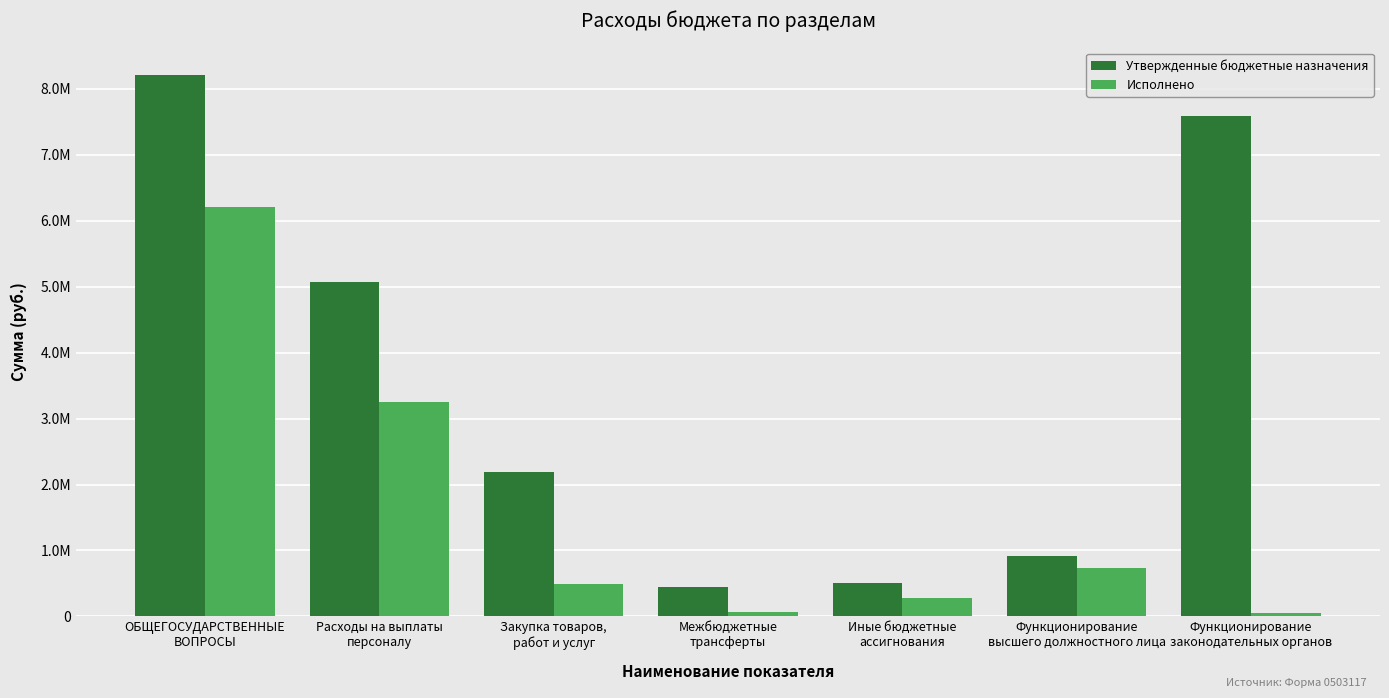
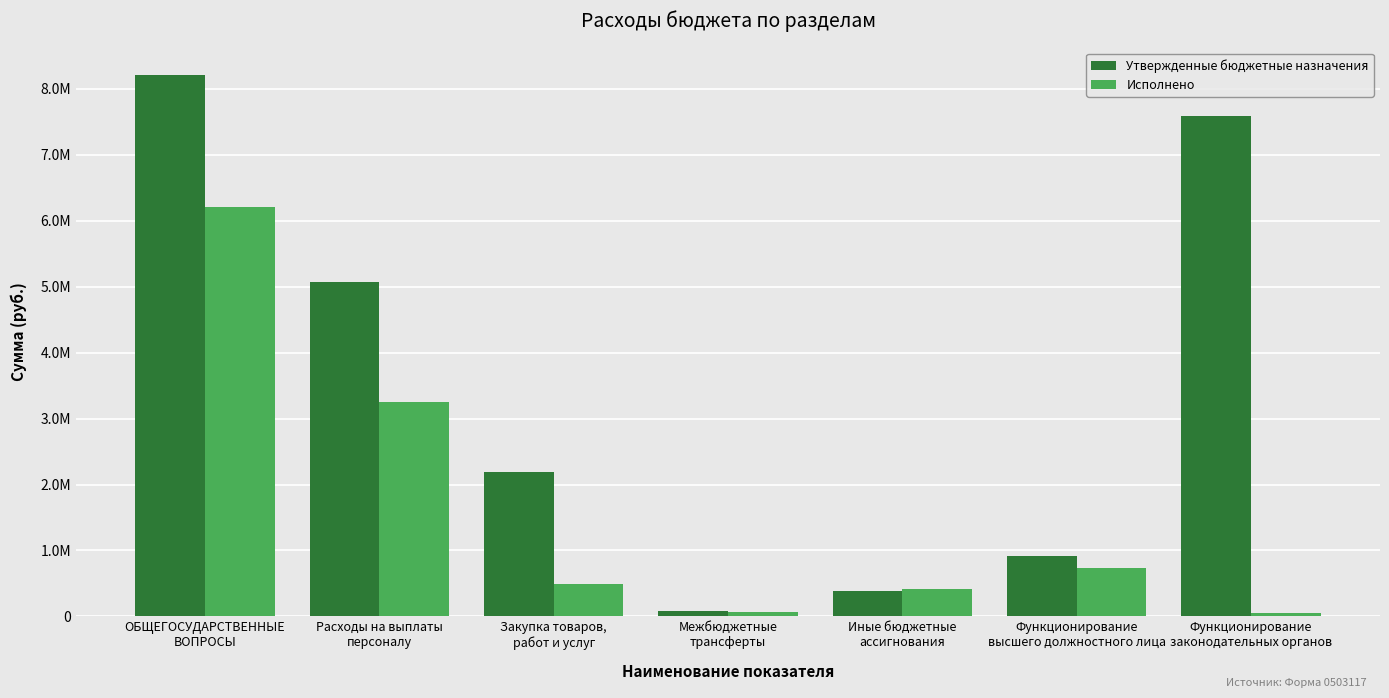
Утвержденные бюджетные назначения, Межбюджетные трансферты: 500000 -> 100000
Утвержденные бюджетные назначения, Иные бюджетные ассигнования: 500000 -> 400000
Исполнено, Иные бюджетные ассигнования: 300000 -> 400000
